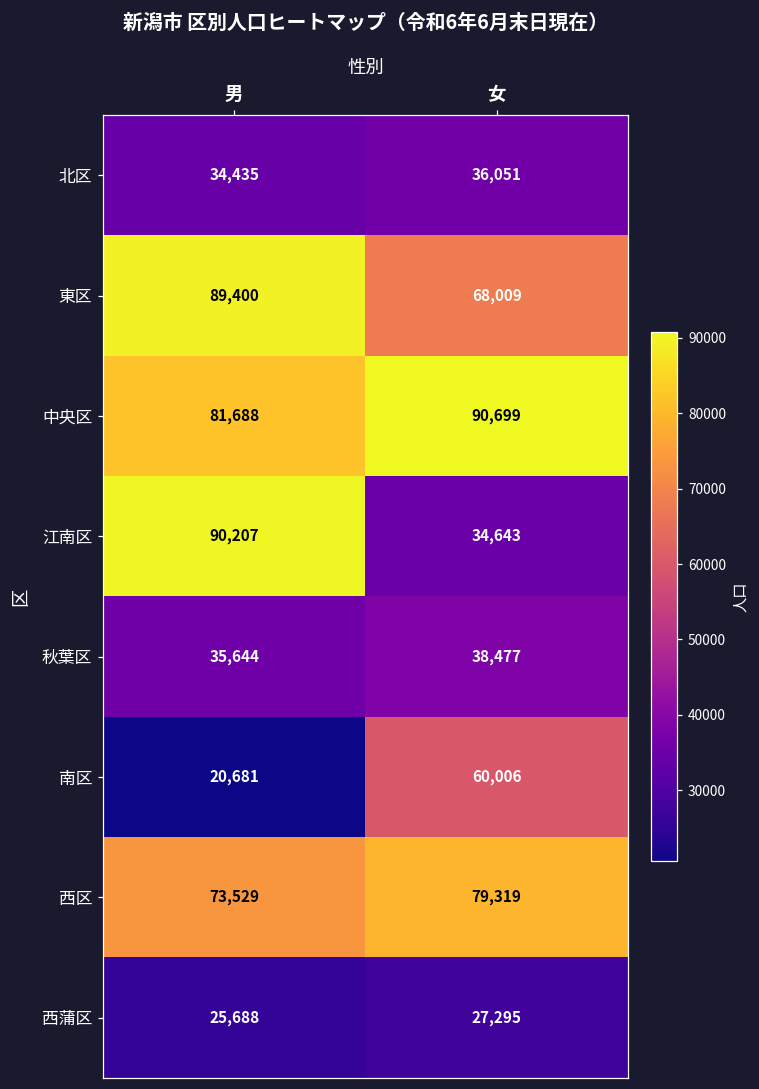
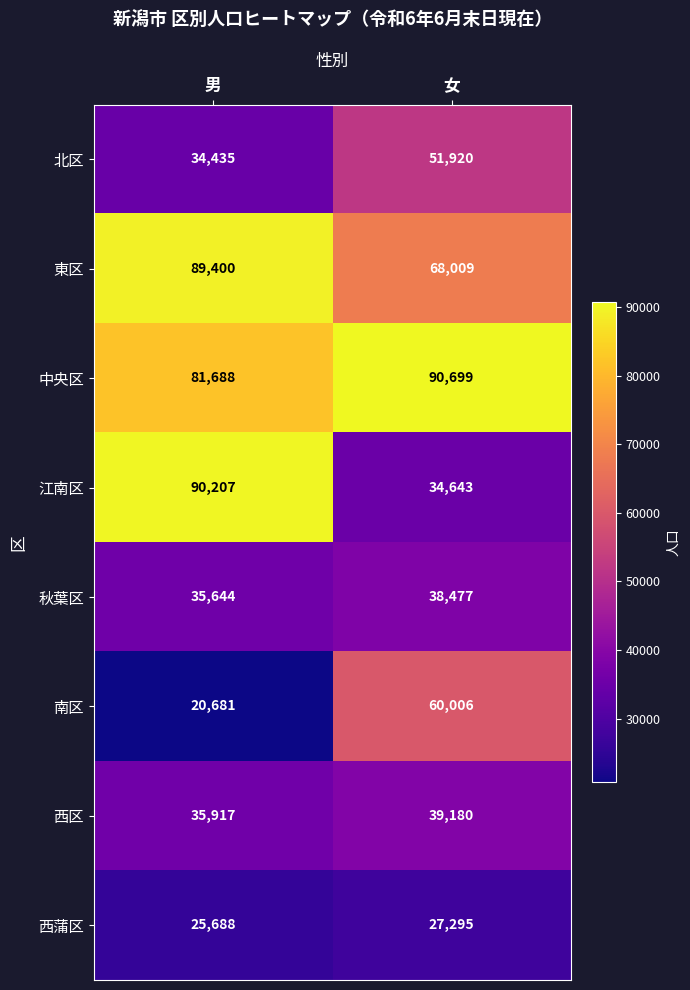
北区, 女: 36,051 -> 51,920
西区, 男: 73,529 -> 35,917
西区, 女: 79,319 -> 39,180
